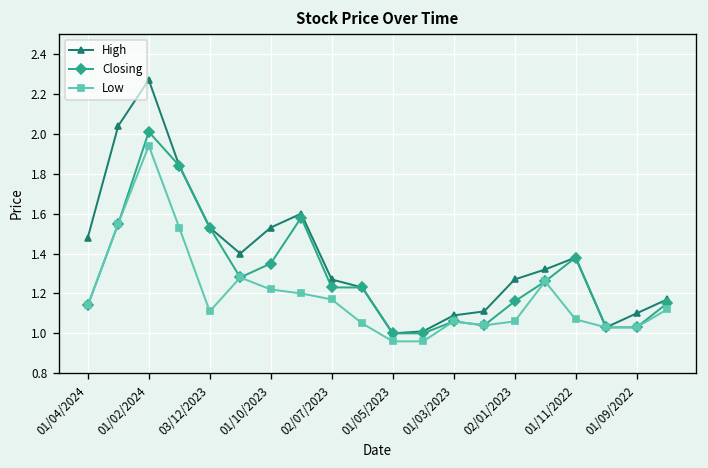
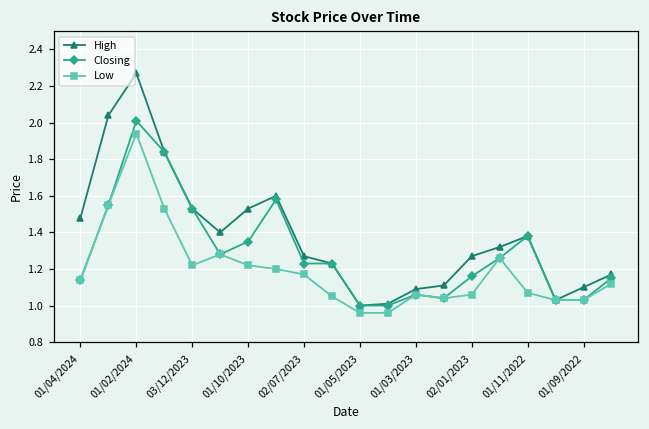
Low, 03/12/2023: 1.11 -> 1.22
